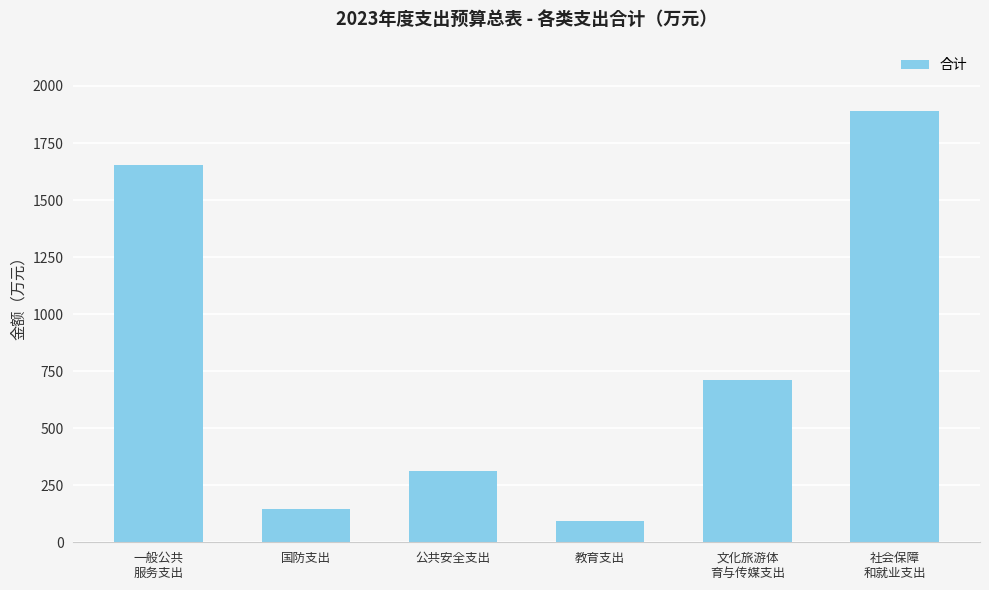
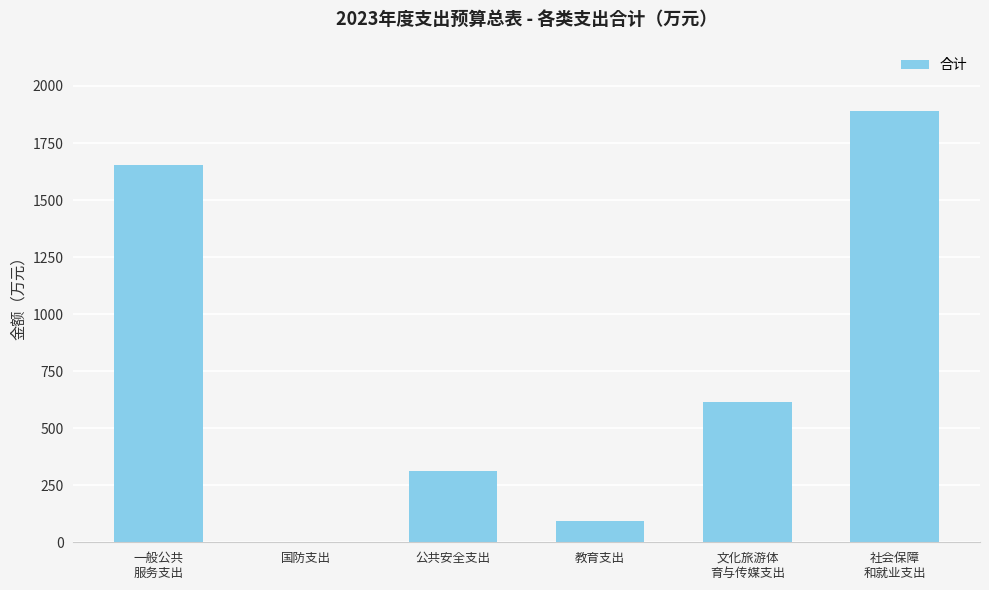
国防支出: 150 -> 0
文化旅游体 育与传媒支出: 710 -> 620
